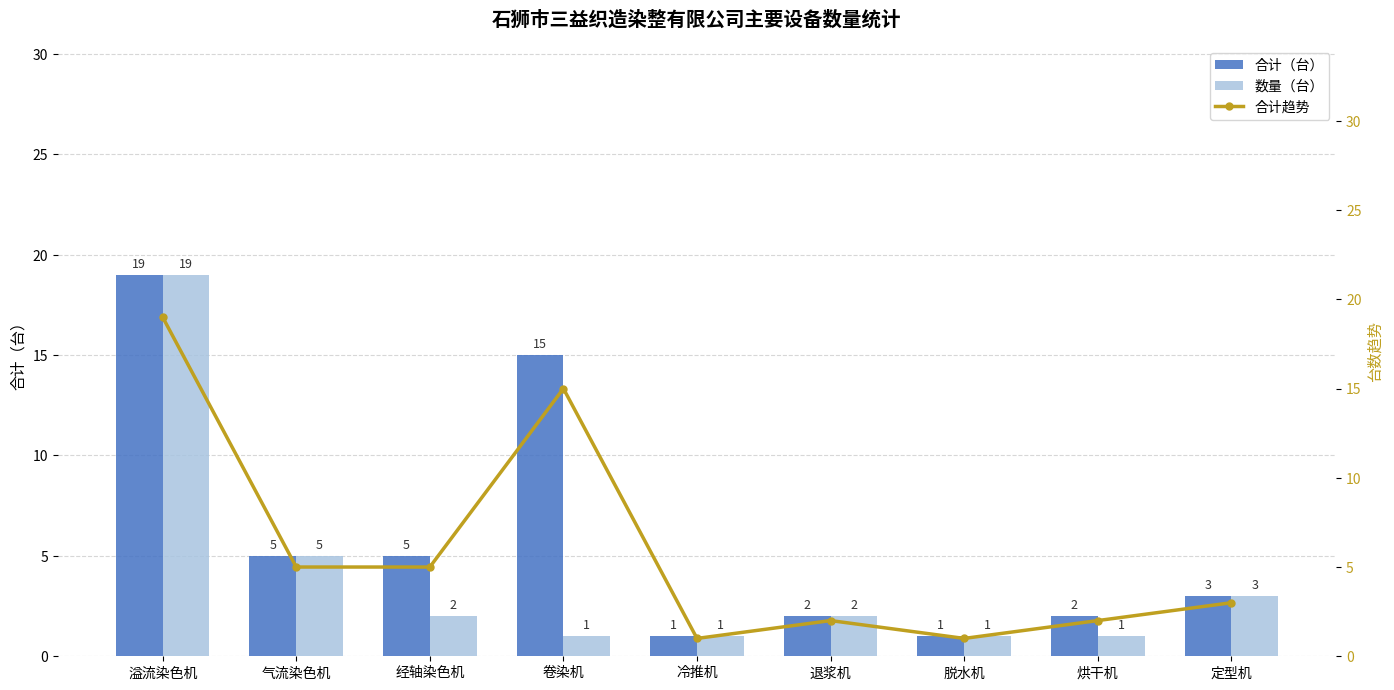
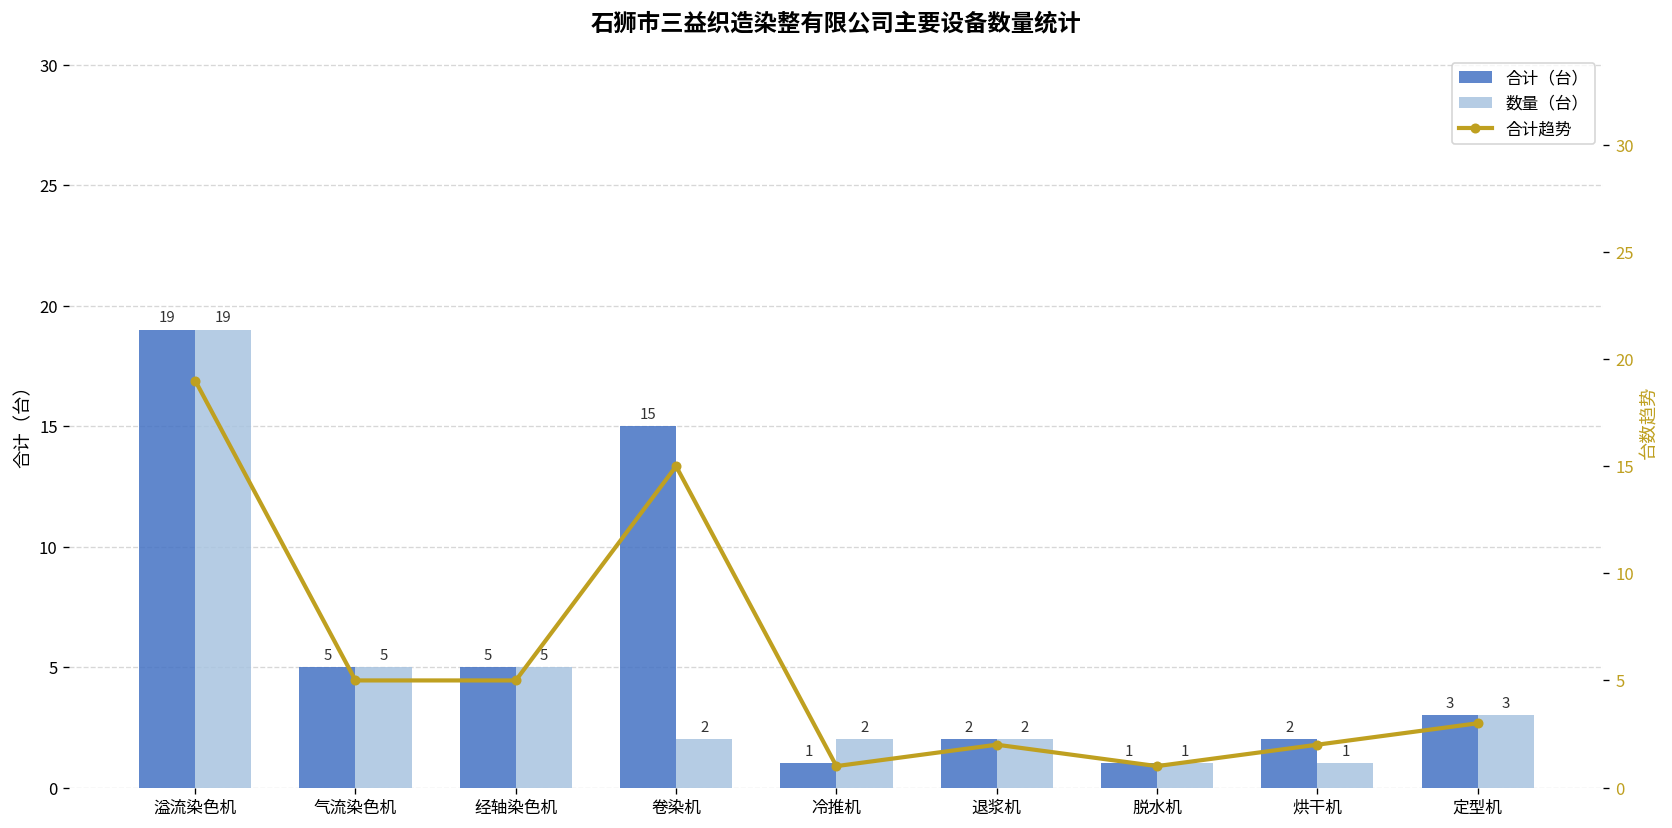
数量（台）, 经轴染色机: 2 -> 5
数量（台）, 卷染机: 1 -> 2
数量（台）, 冷推机: 1 -> 2
